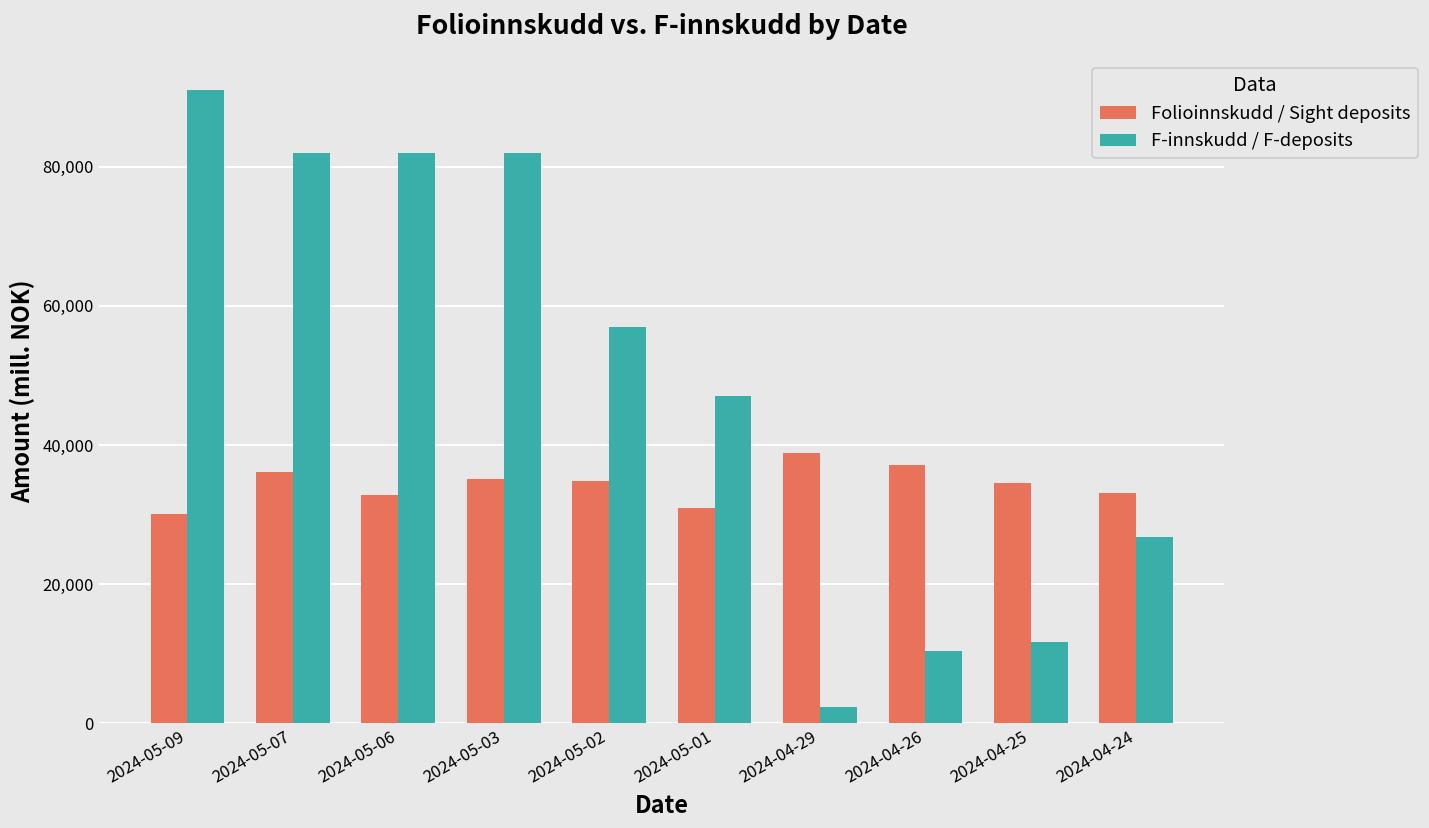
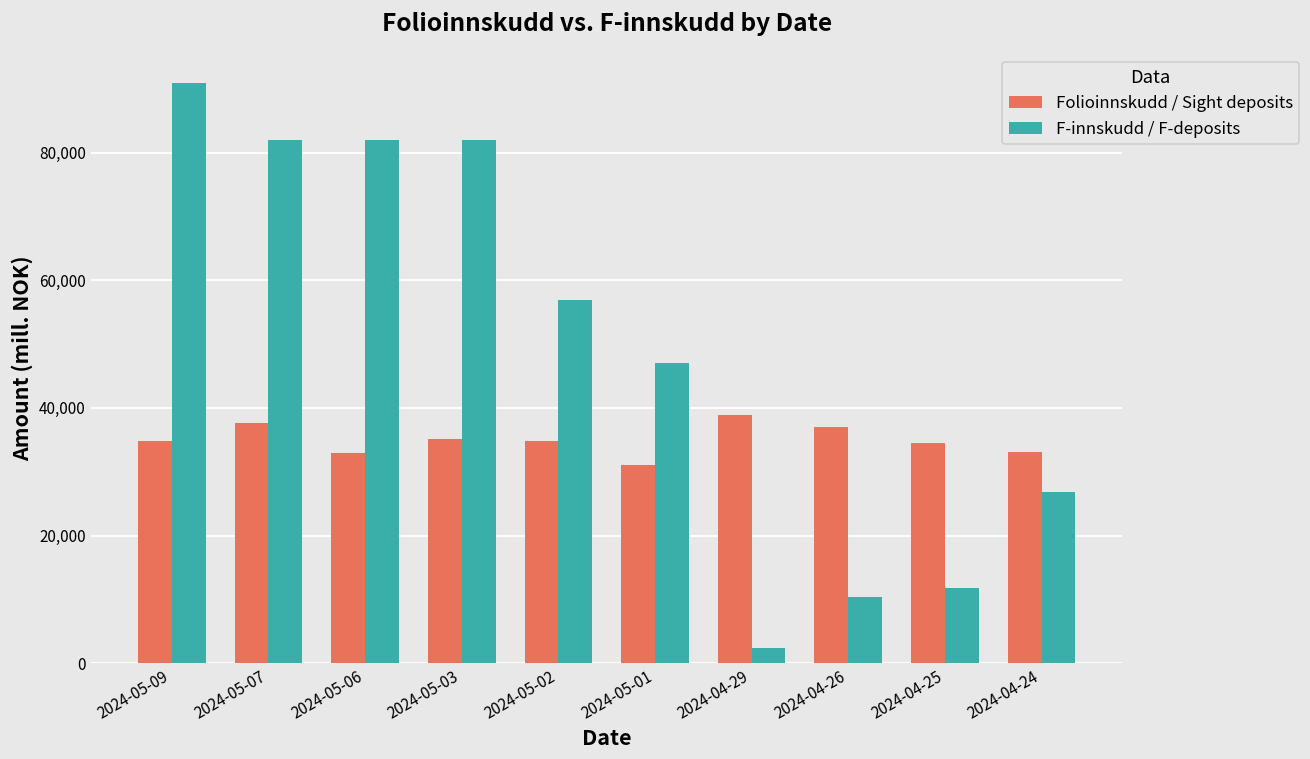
Folioinnskudd / Sight deposits, 2024-05-09: 30,000 -> 35,000
Folioinnskudd / Sight deposits, 2024-05-07: 36,000 -> 38,000
